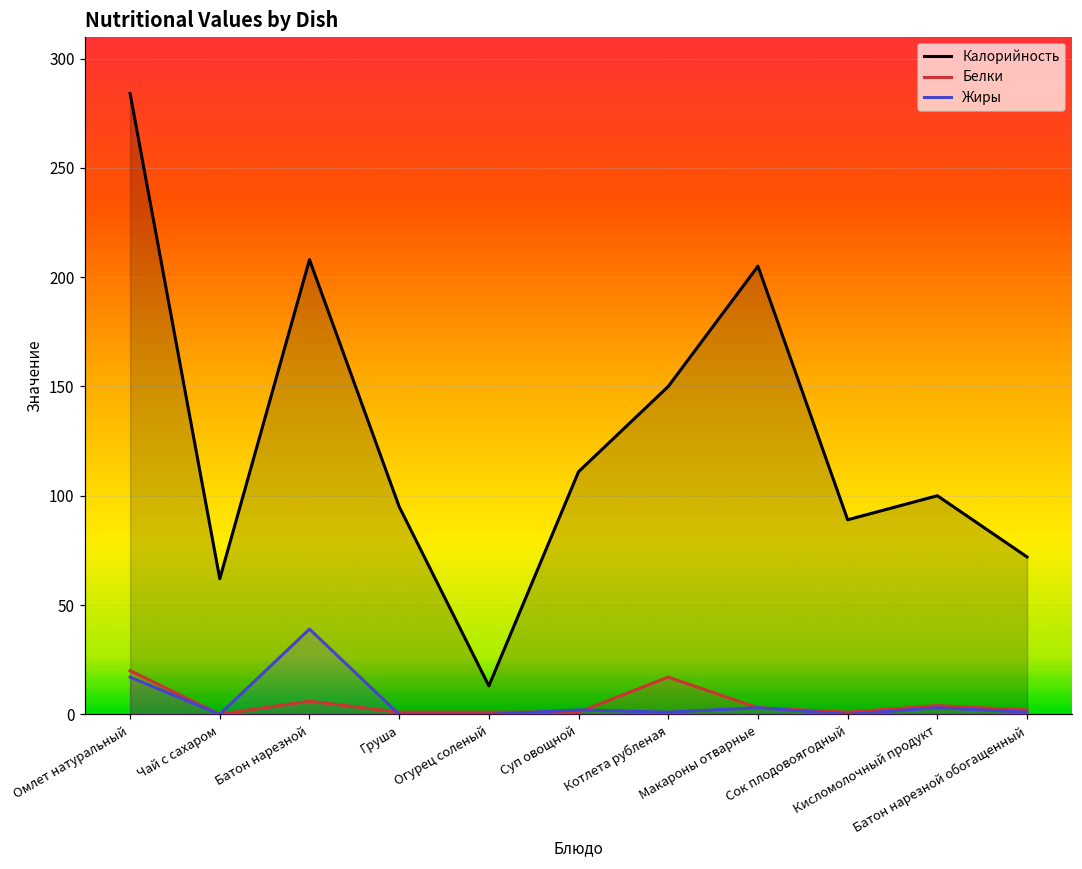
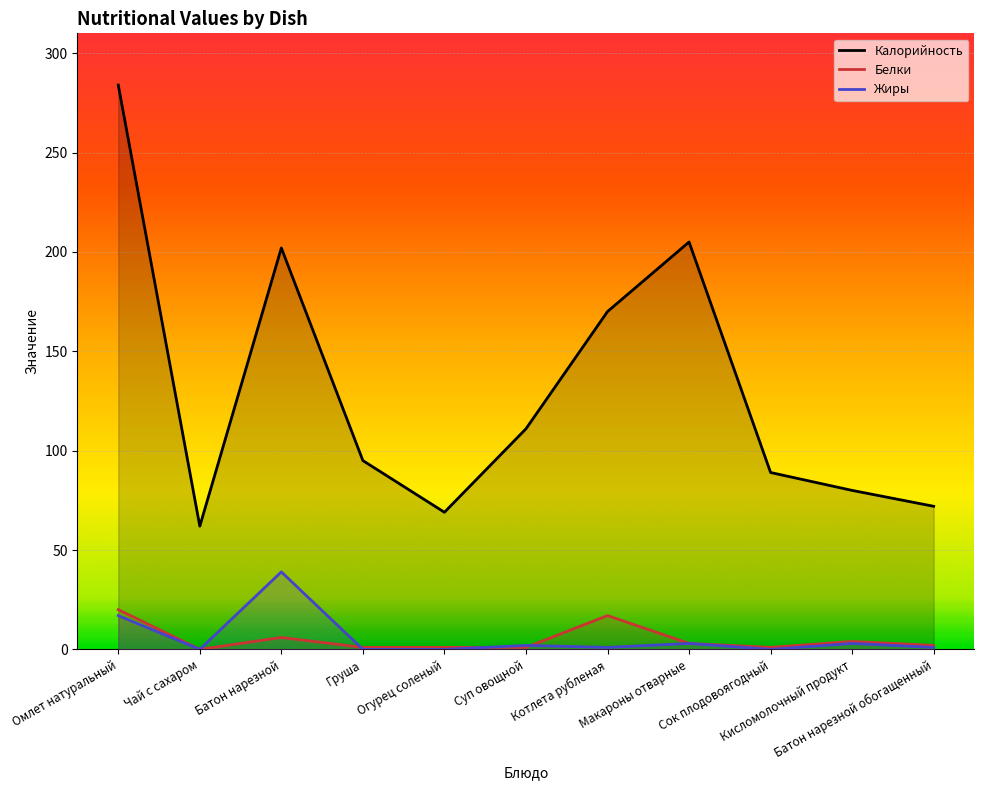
Калорийность, Батон нарезной: 208 -> 202
Калорийность, Огурец соленый: 13 -> 69
Калорийность, Котлета рубленая: 150 -> 170
Калорийность, Кисломолочный продукт: 100 -> 80
